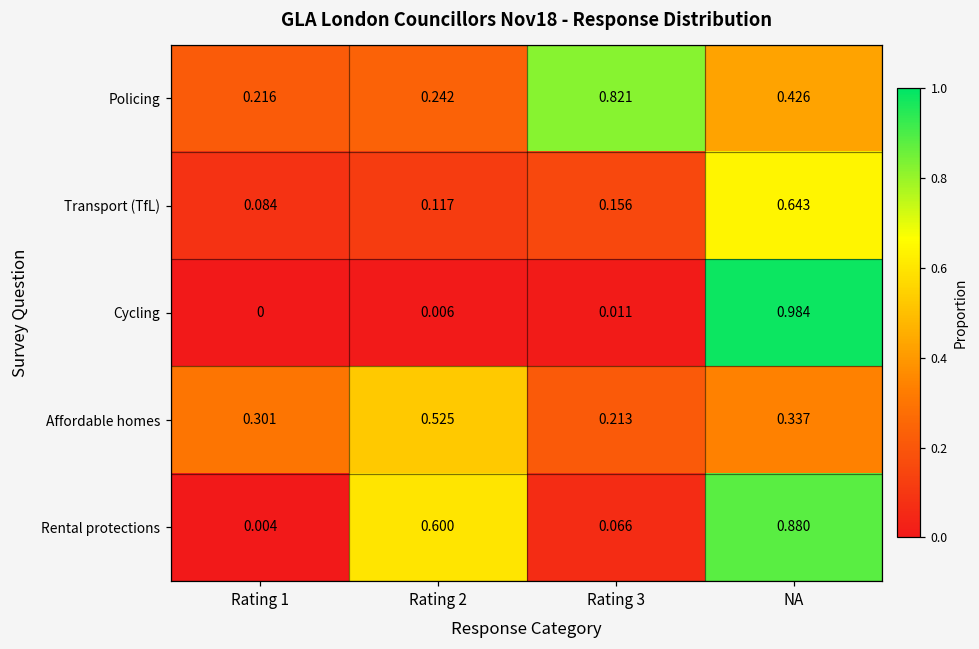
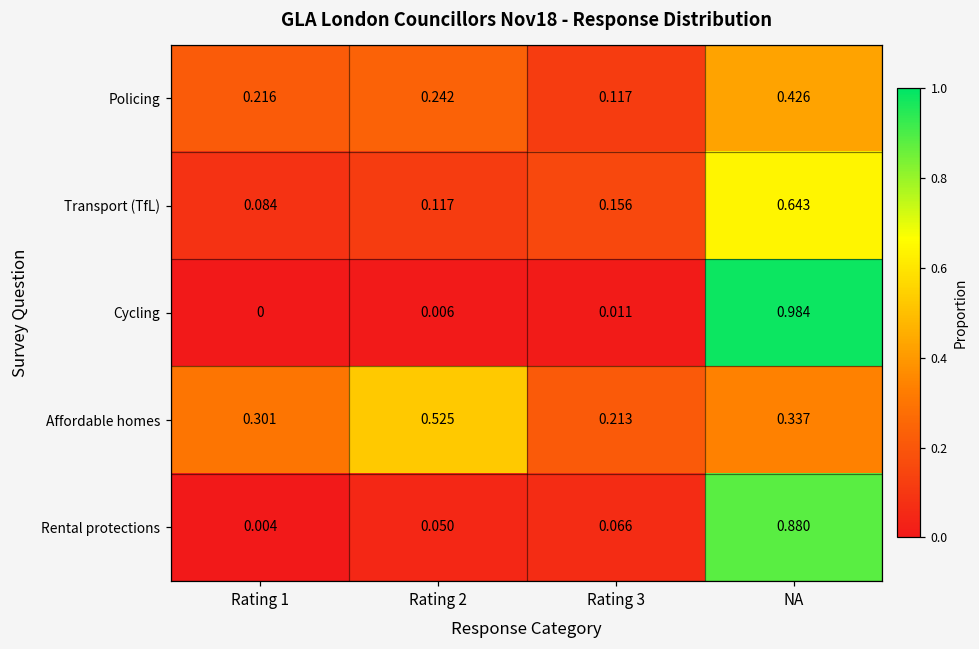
Policing, Rating 3: 0.821 -> 0.117
Rental protections, Rating 2: 0.600 -> 0.050
